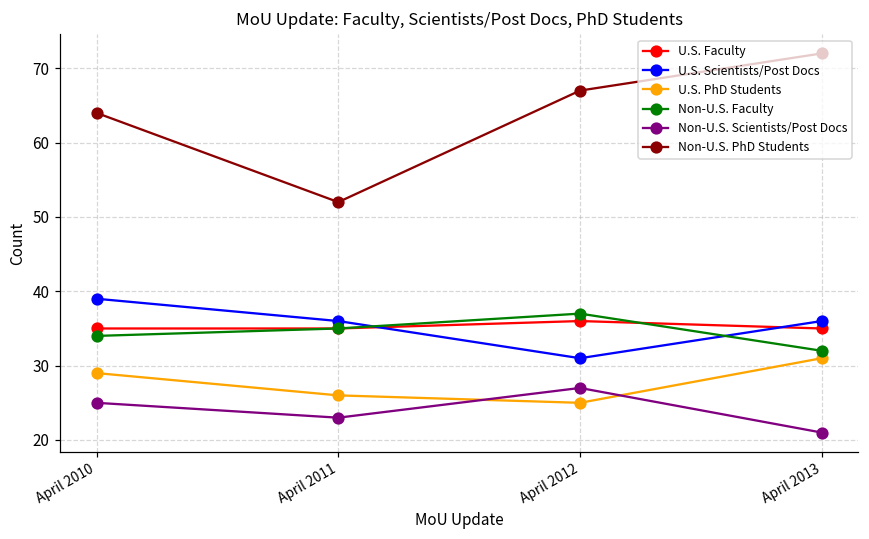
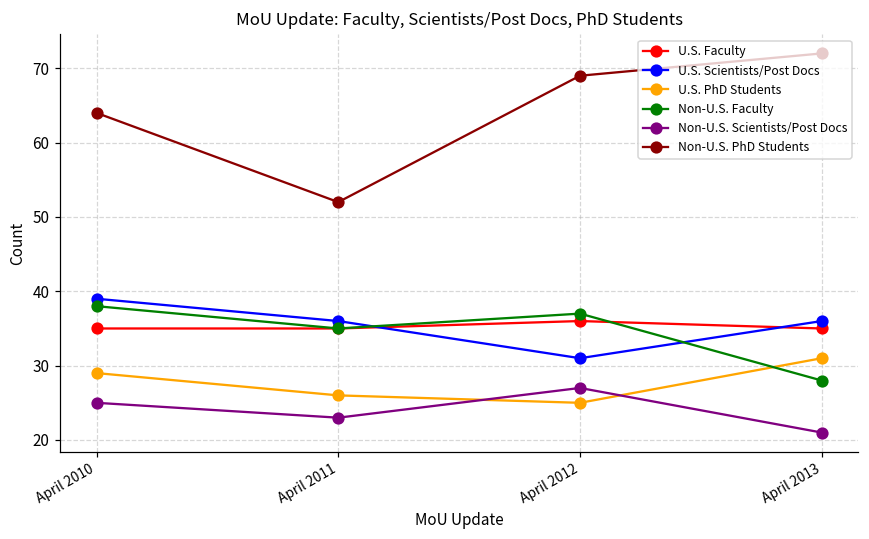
Non-U.S. Faculty, April 2010: 34 -> 38
Non-U.S. PhD Students, April 2012: 67 -> 69
Non-U.S. Faculty, April 2013: 32 -> 28
